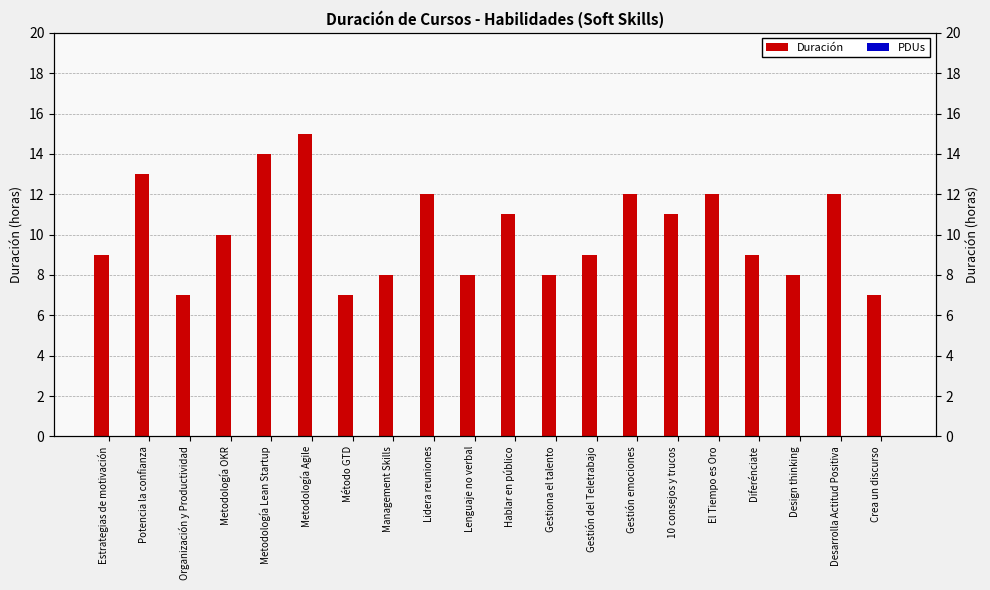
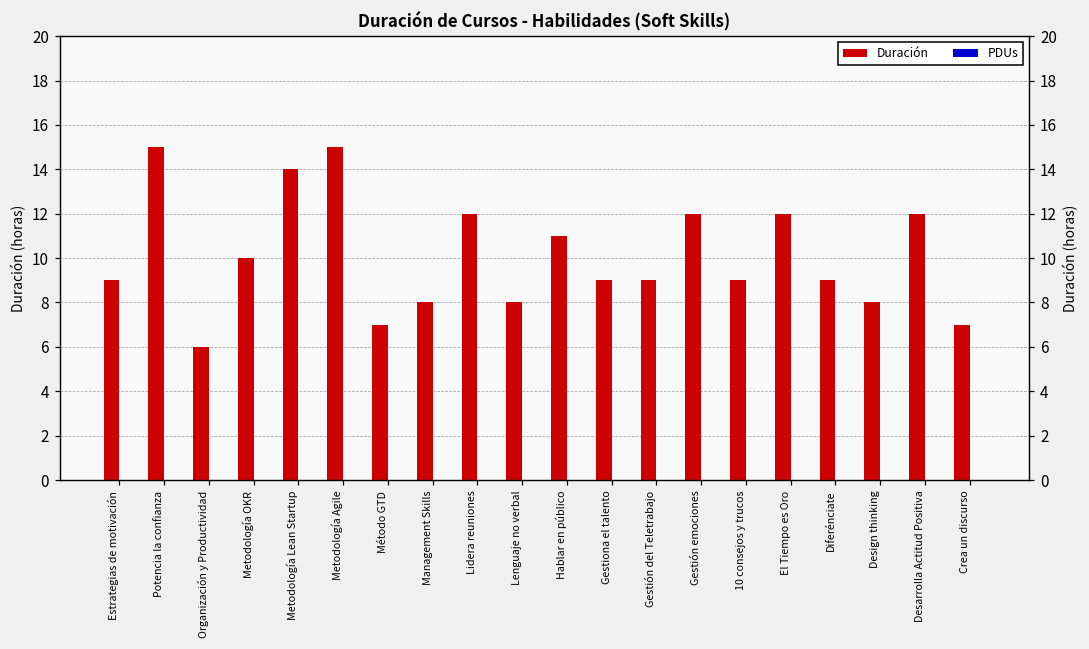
Duración, Potencia la confianza: 13 -> 15
Duración, Organización y Productividad: 7 -> 6
Duración, Gestiona el talento: 8 -> 9
Duración, 10 consejos y trucos: 11 -> 9
